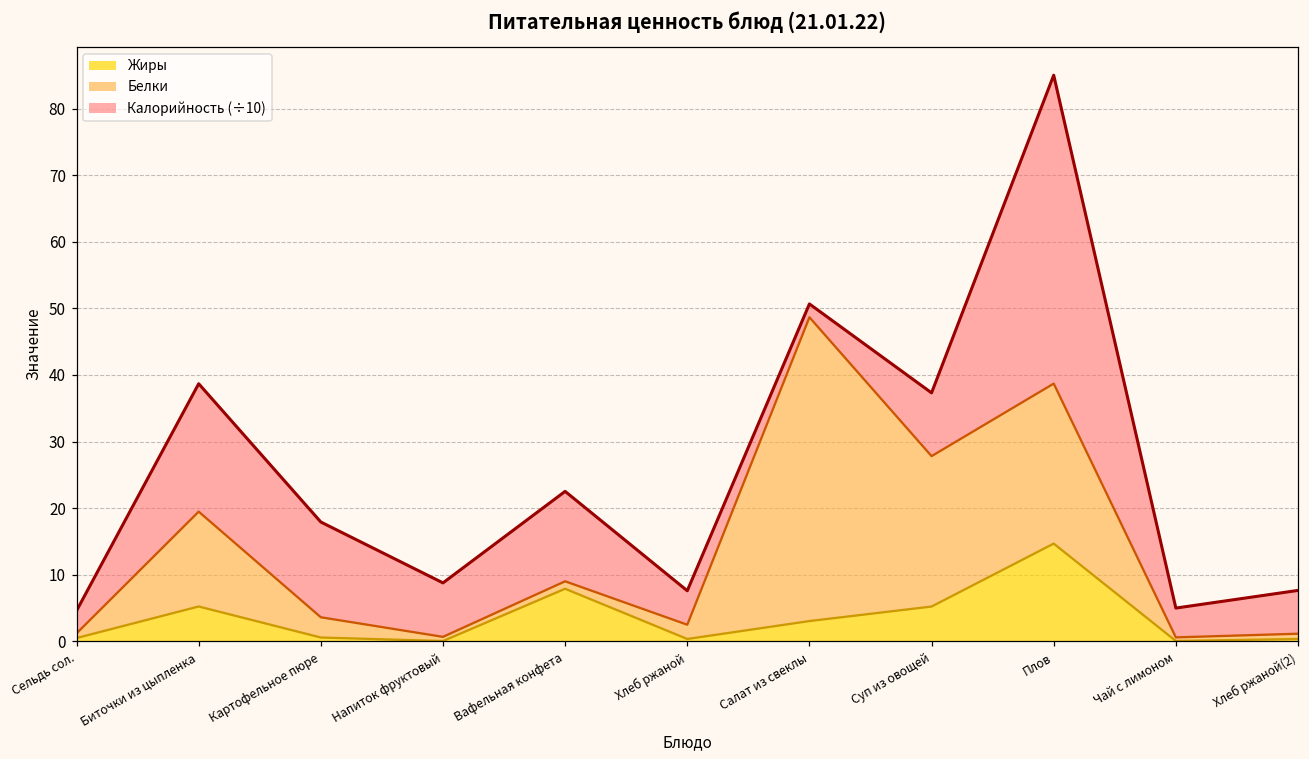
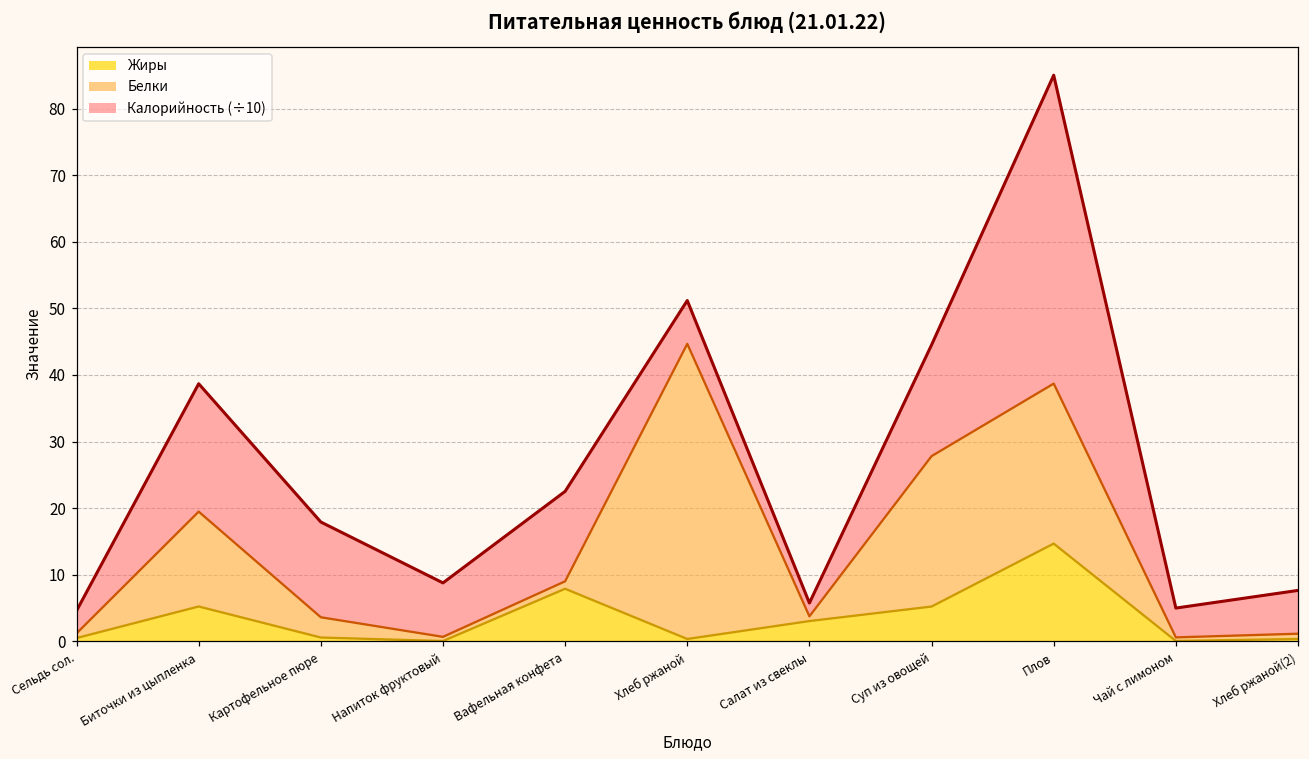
Белки, Хлеб ржаной: 2 -> 44
Калорийность (÷10), Хлеб ржаной: 5 -> 7
Белки, Салат из свеклы: 46 -> 1
Калорийность (÷10), Суп из овощей: 10 -> 17
